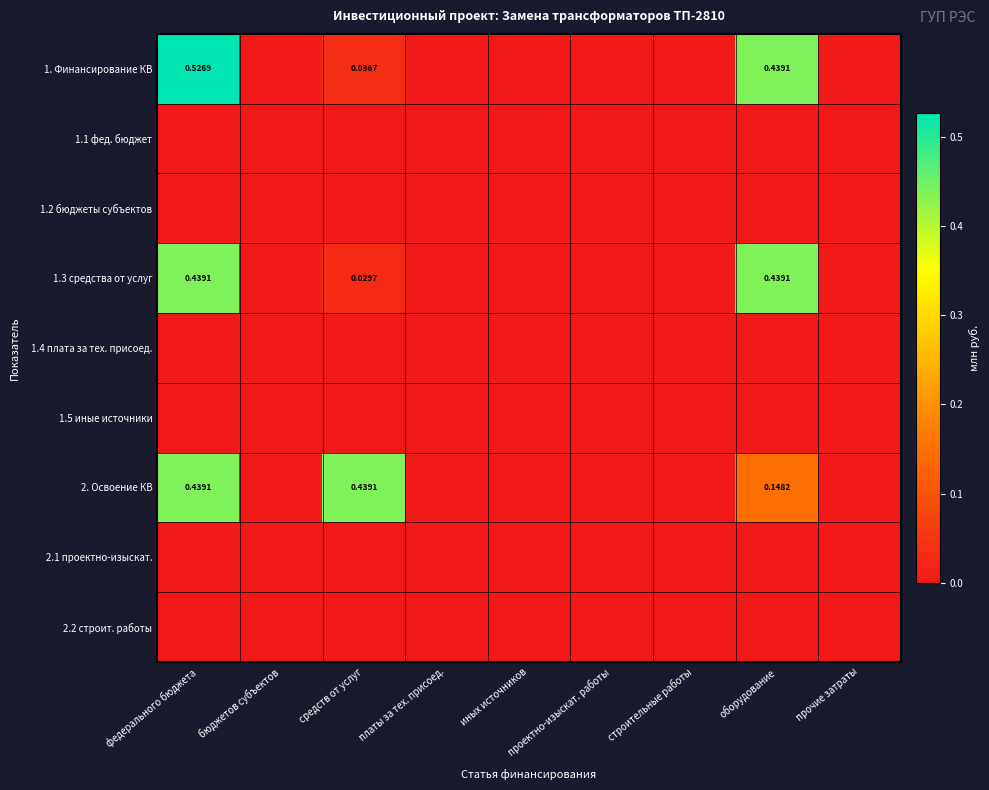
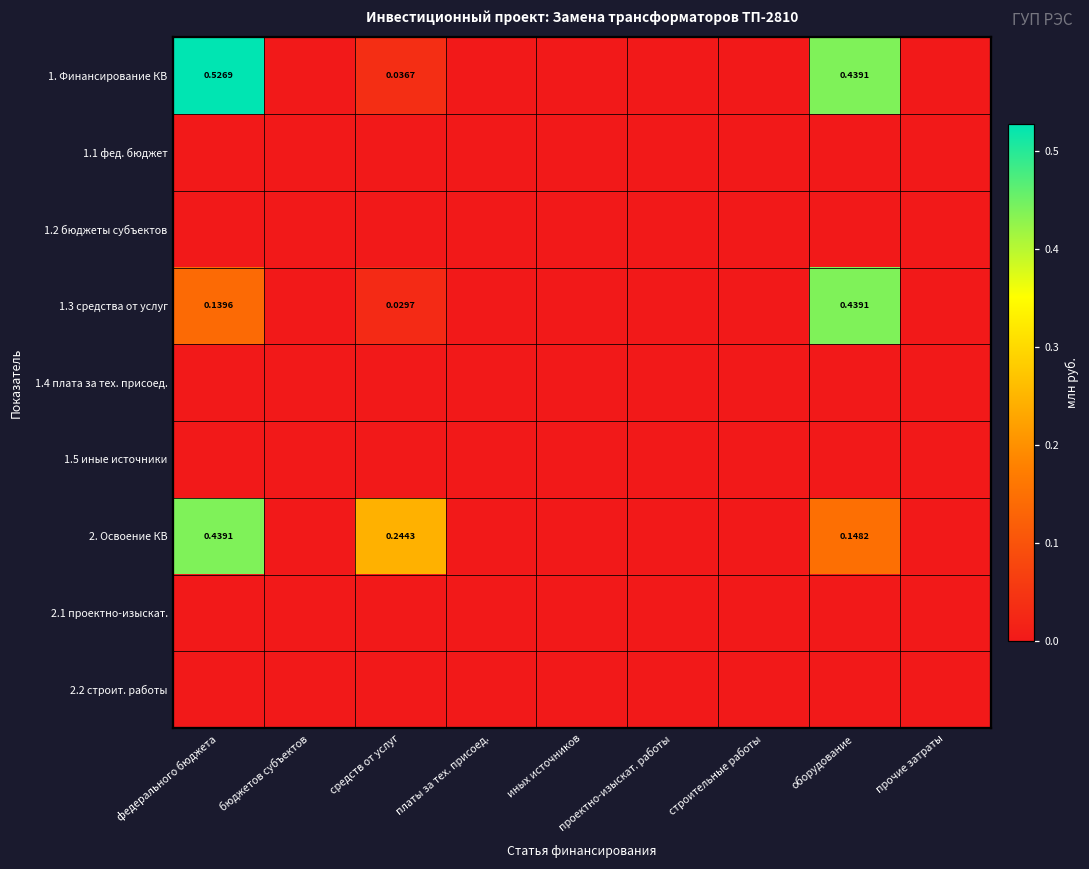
1.3 средства от услуг, федерального бюджета: 0.4391 -> 0.1396
2. Освоение КВ, средств от услуг: 0.4391 -> 0.2443
